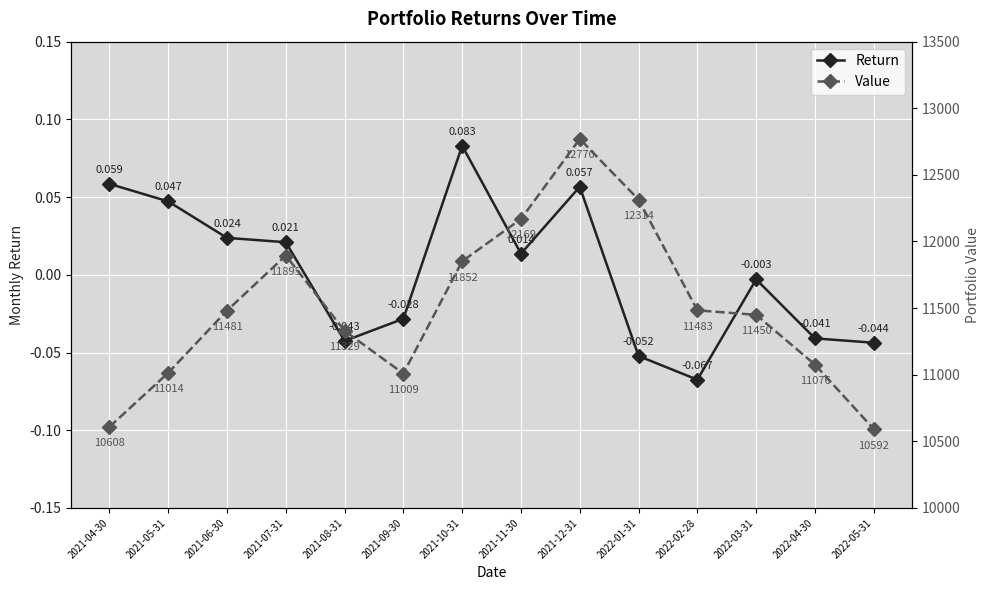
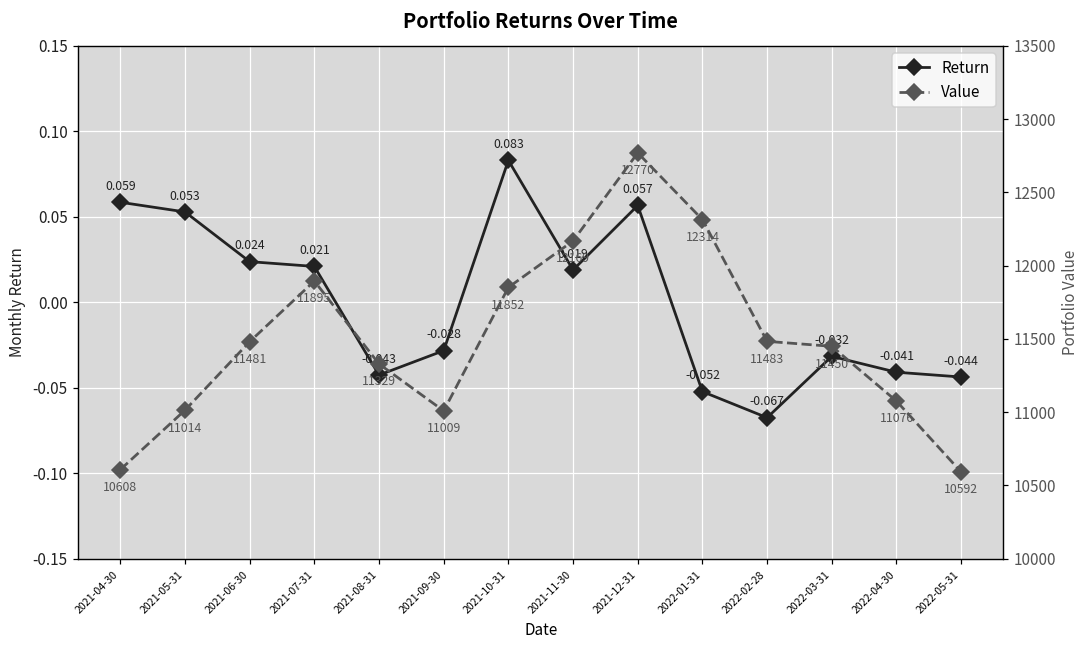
Return, 2021-05-31: 0.047 -> 0.053
Return, 2021-11-30: 0.014 -> 0.019
Return, 2022-03-31: -0.003 -> -0.032
